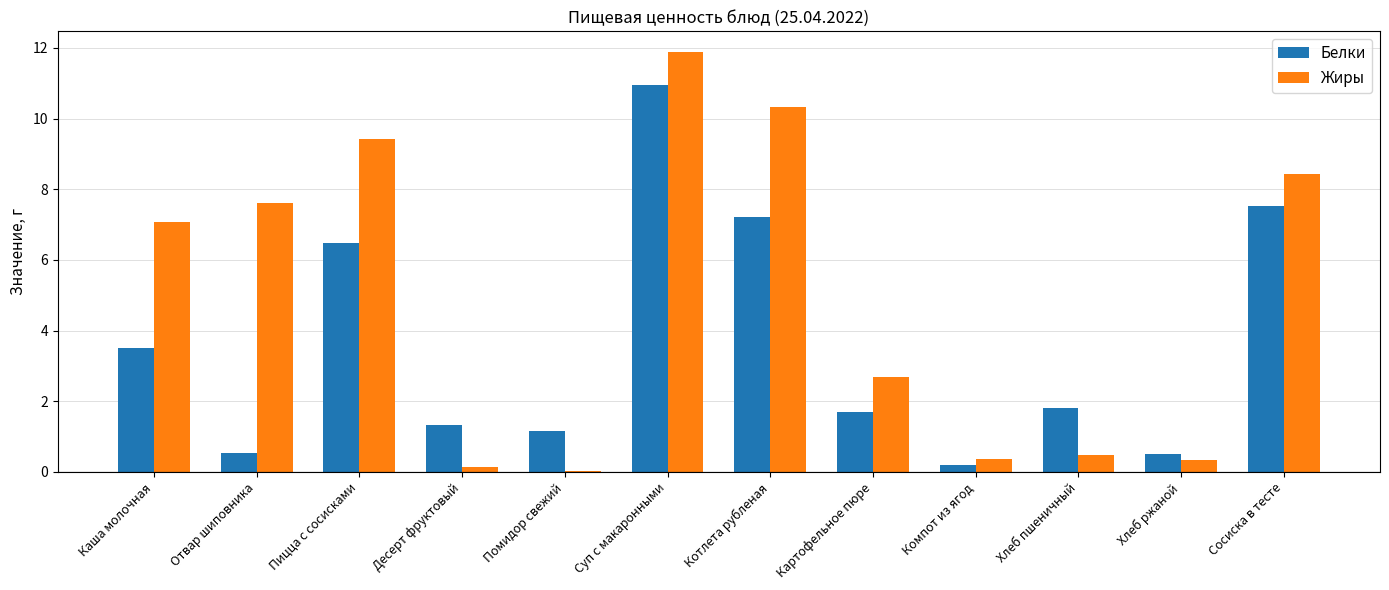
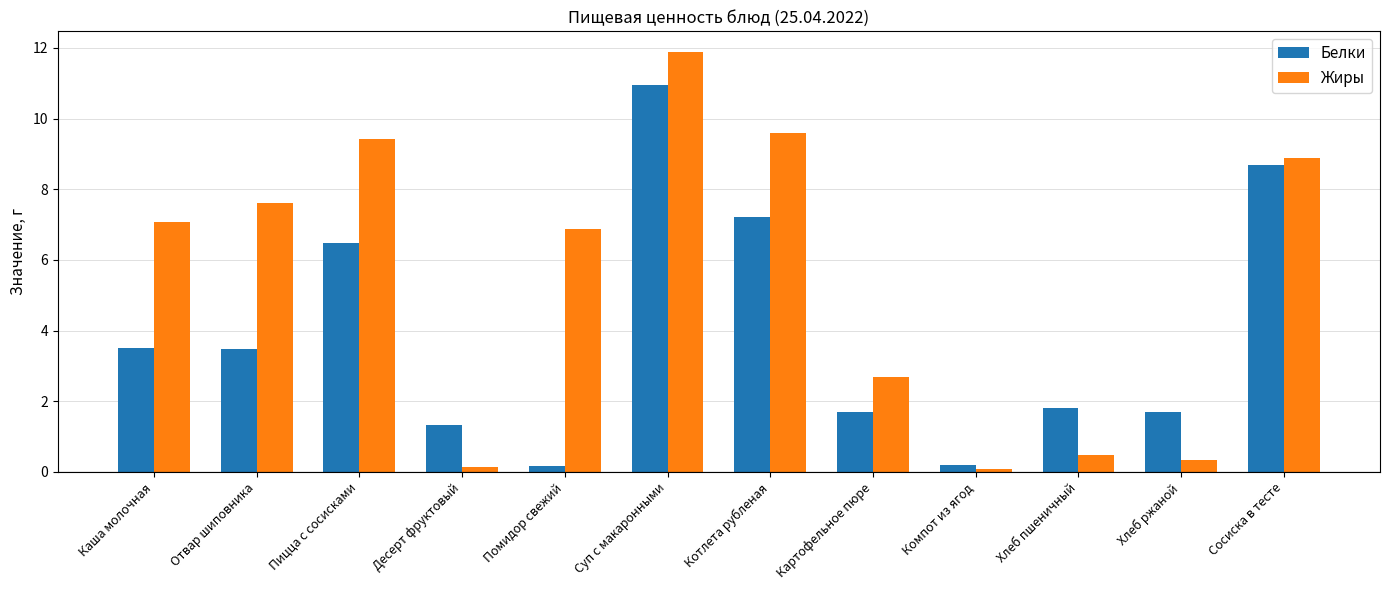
Белки, Отвар шиповника: 0.5 -> 3.5
Белки, Помидор свежий: 1.2 -> 0.2
Жиры, Помидор свежий: 0.0 -> 6.9
Жиры, Котлета рубленая: 10.3 -> 9.6
Жиры, Компот из ягод: 0.4 -> 0.1
Белки, Хлеб ржаной: 0.5 -> 1.7
Белки, Сосиска в тесте: 7.5 -> 8.7
Жиры, Сосиска в тесте: 8.4 -> 8.9
